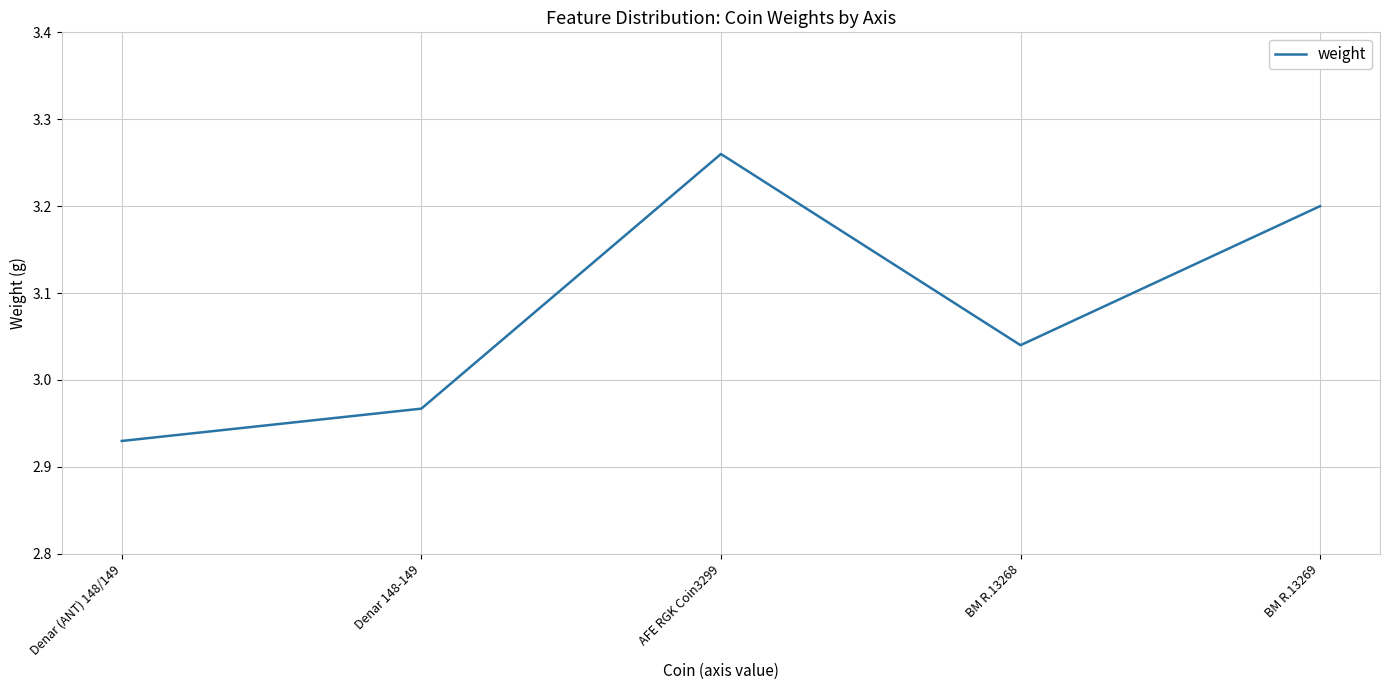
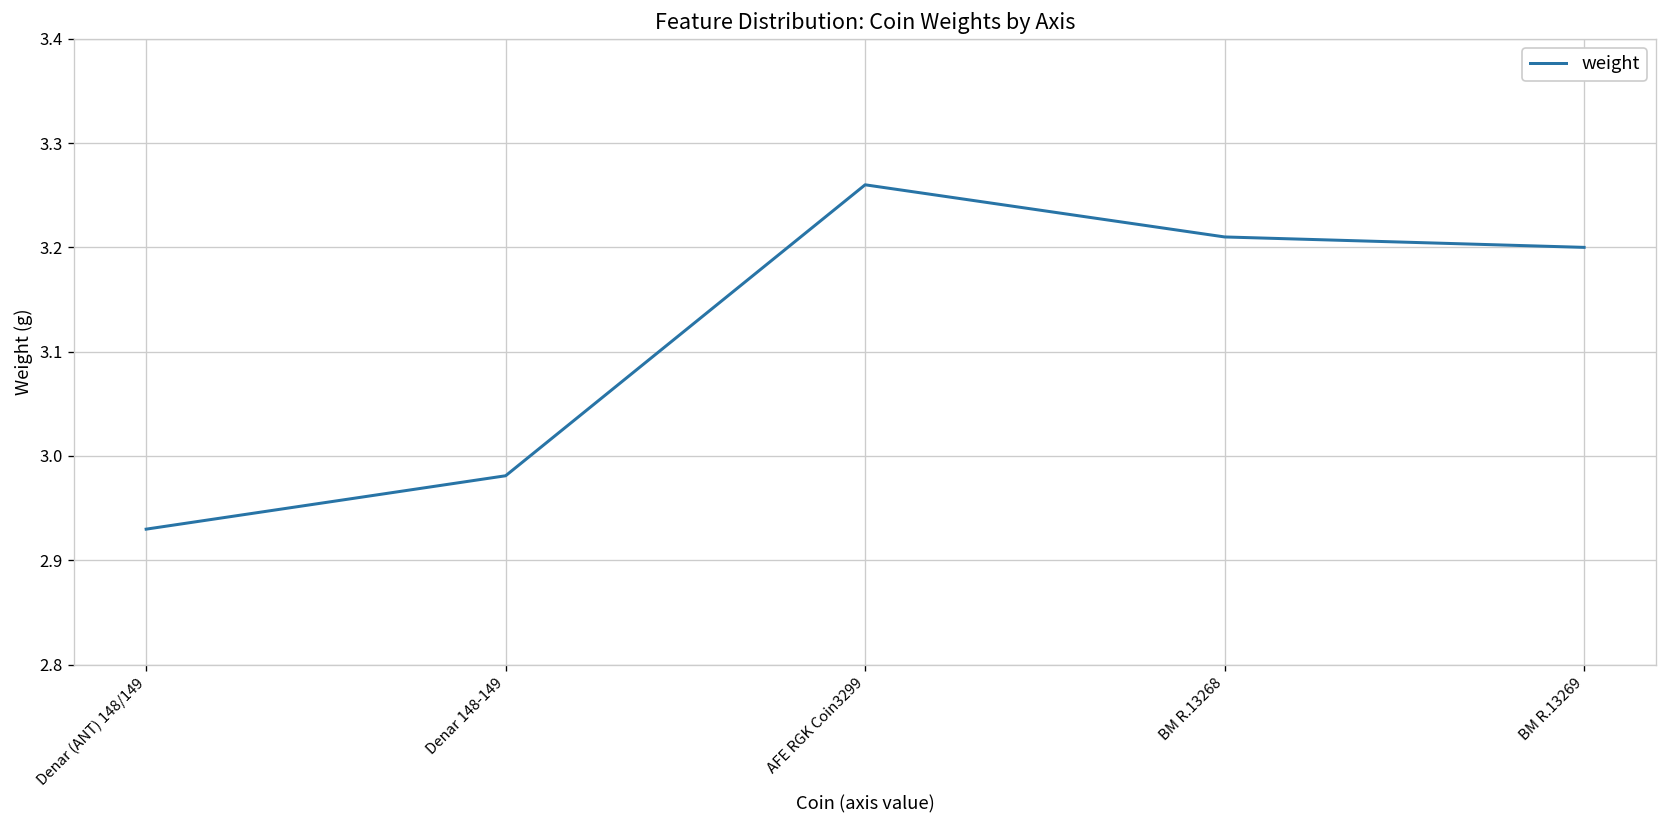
Denar 148-149: 2.97 -> 2.98
BM R.13268: 3.04 -> 3.21
